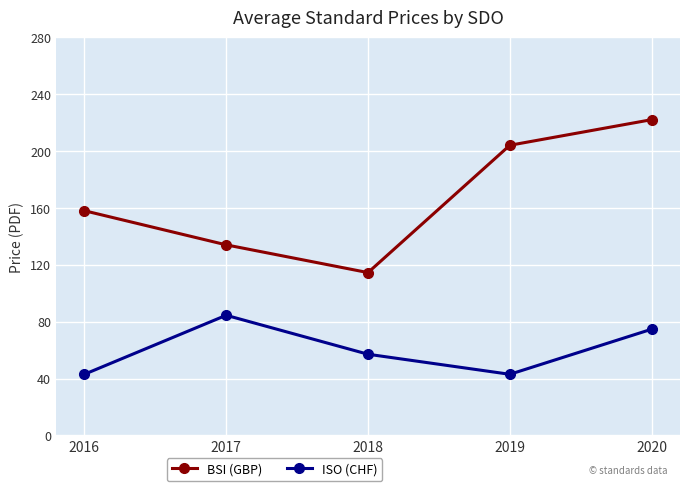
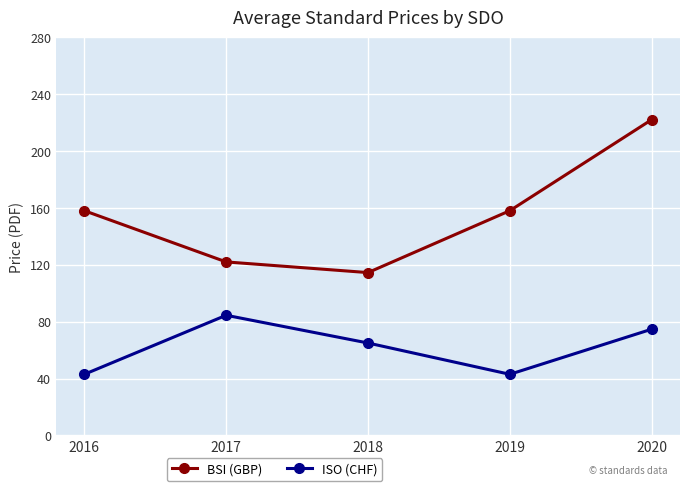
BSI (GBP), 2017: 134 -> 122
ISO (CHF), 2018: 57 -> 65
BSI (GBP), 2019: 204 -> 158
